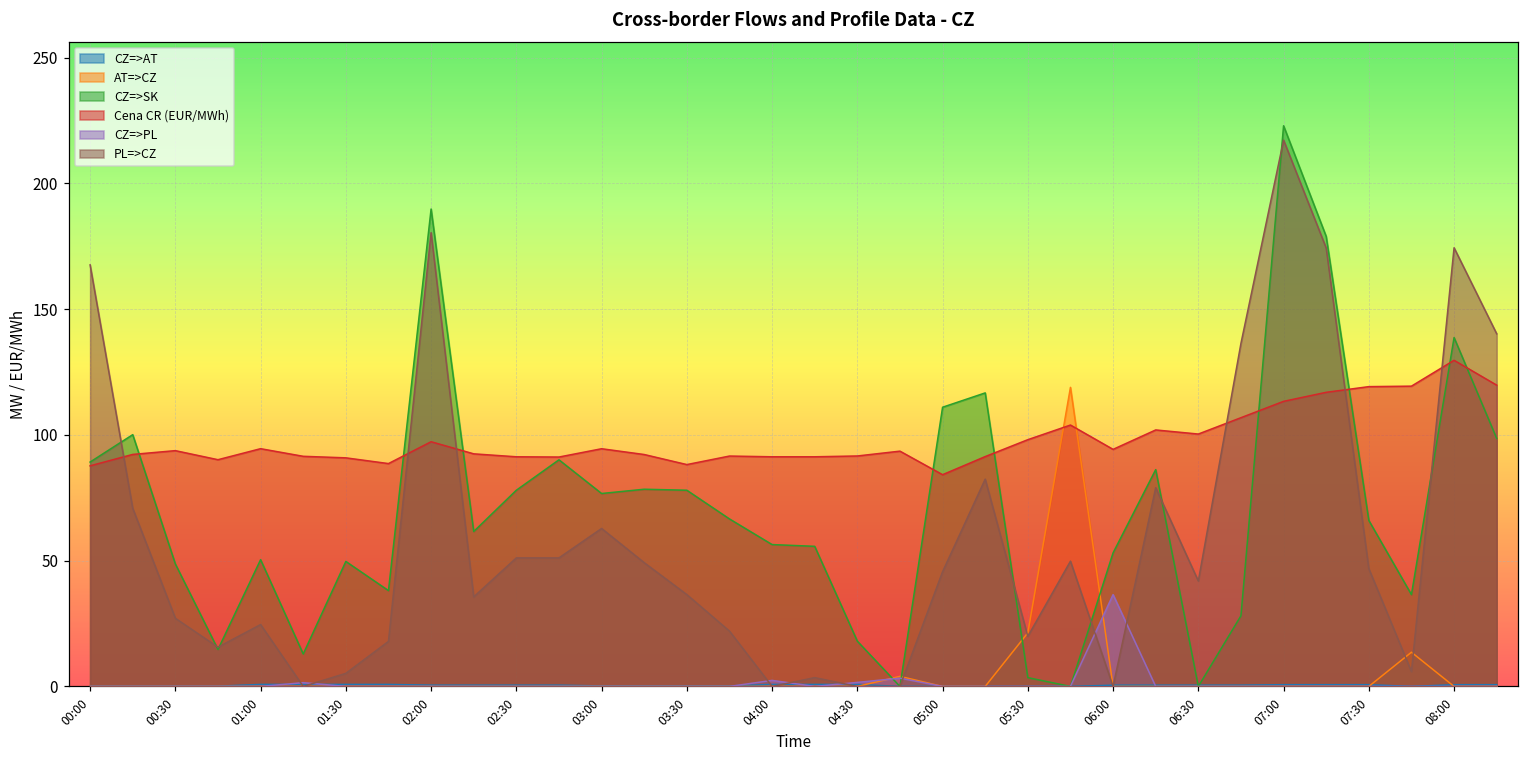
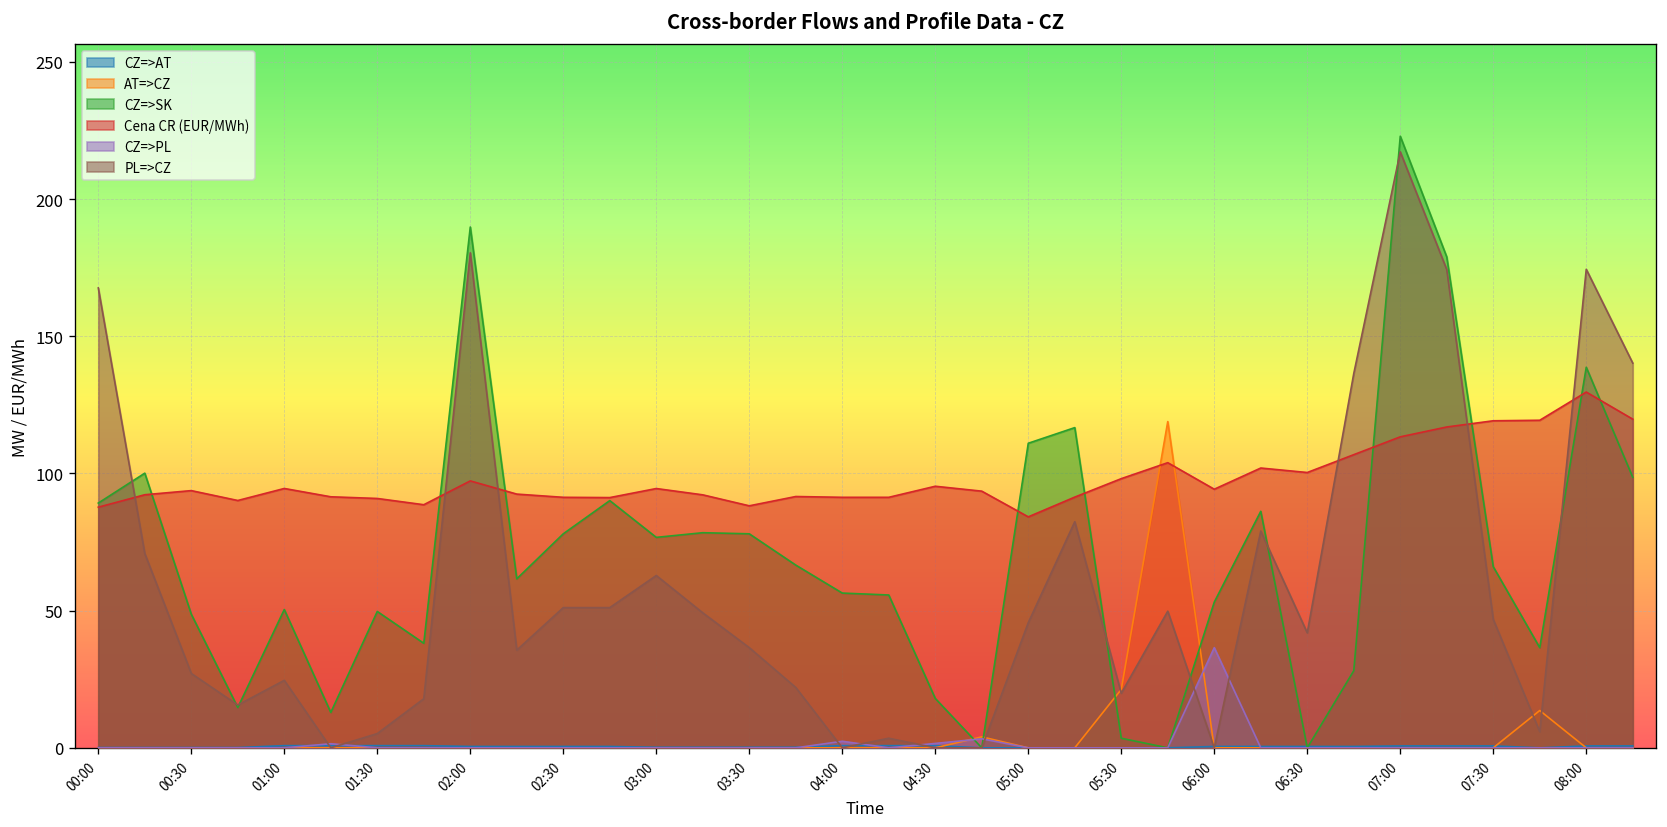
Cena CR (EUR/MWh), 04:30: 92 -> 95
